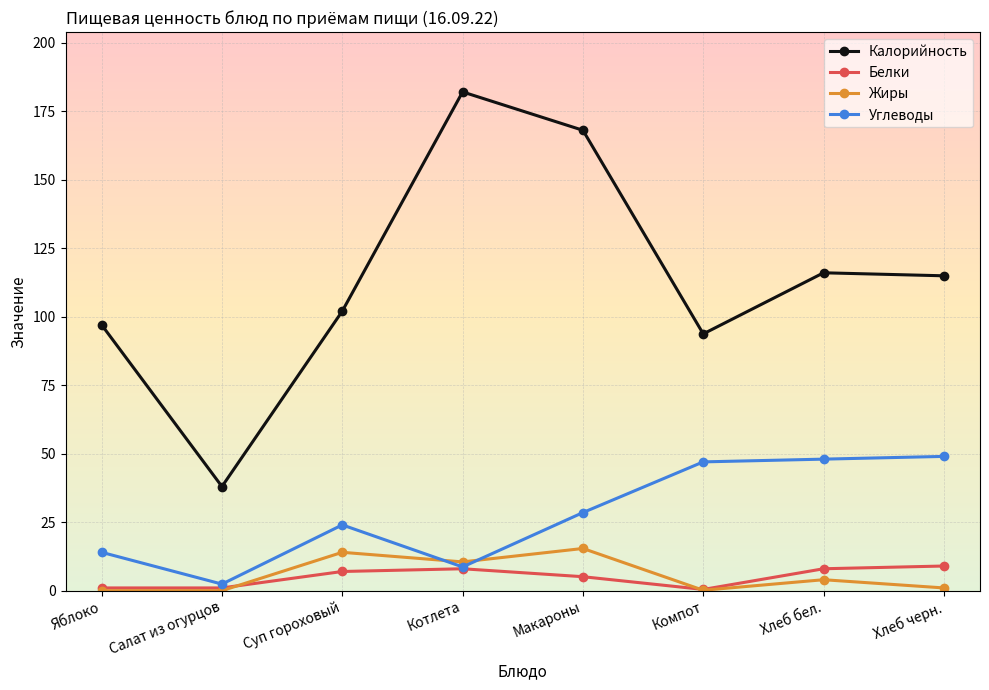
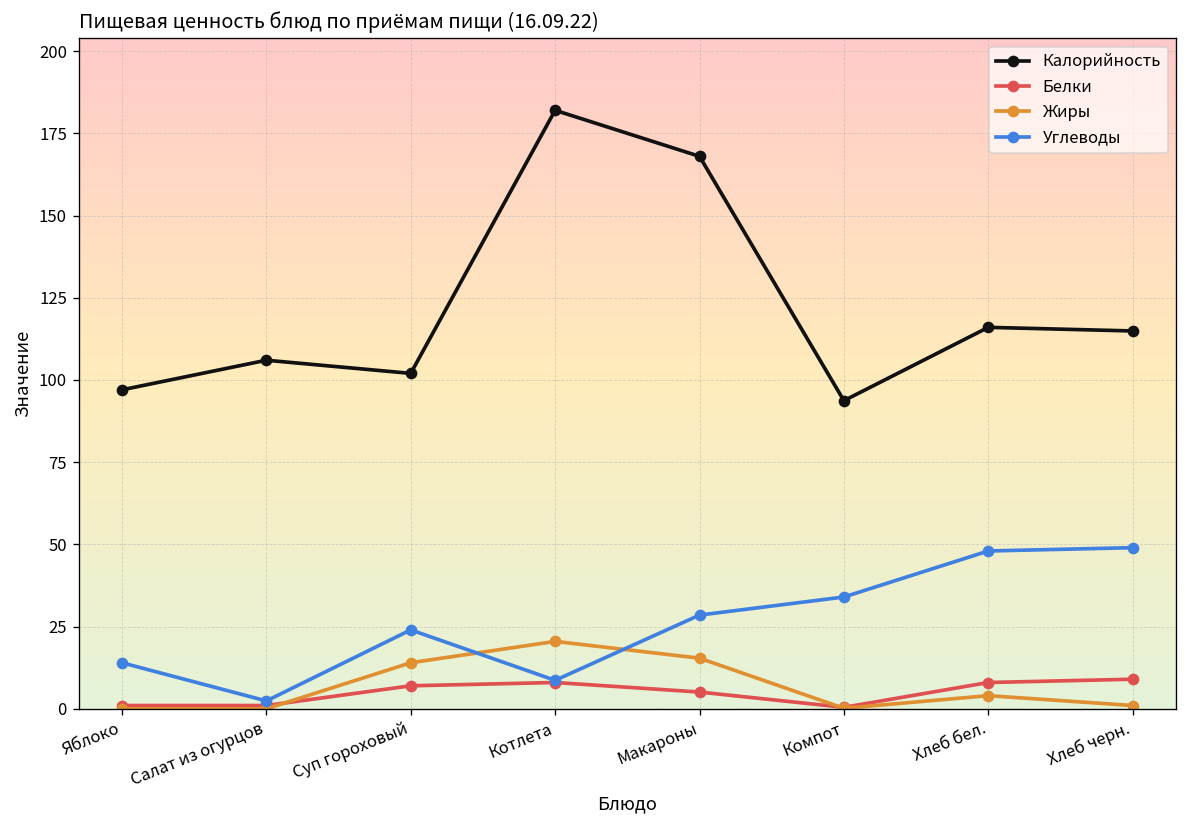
Калорийность, Салат из огурцов: 38 -> 106
Жиры, Котлета: 11 -> 21
Углеводы, Компот: 47 -> 34
